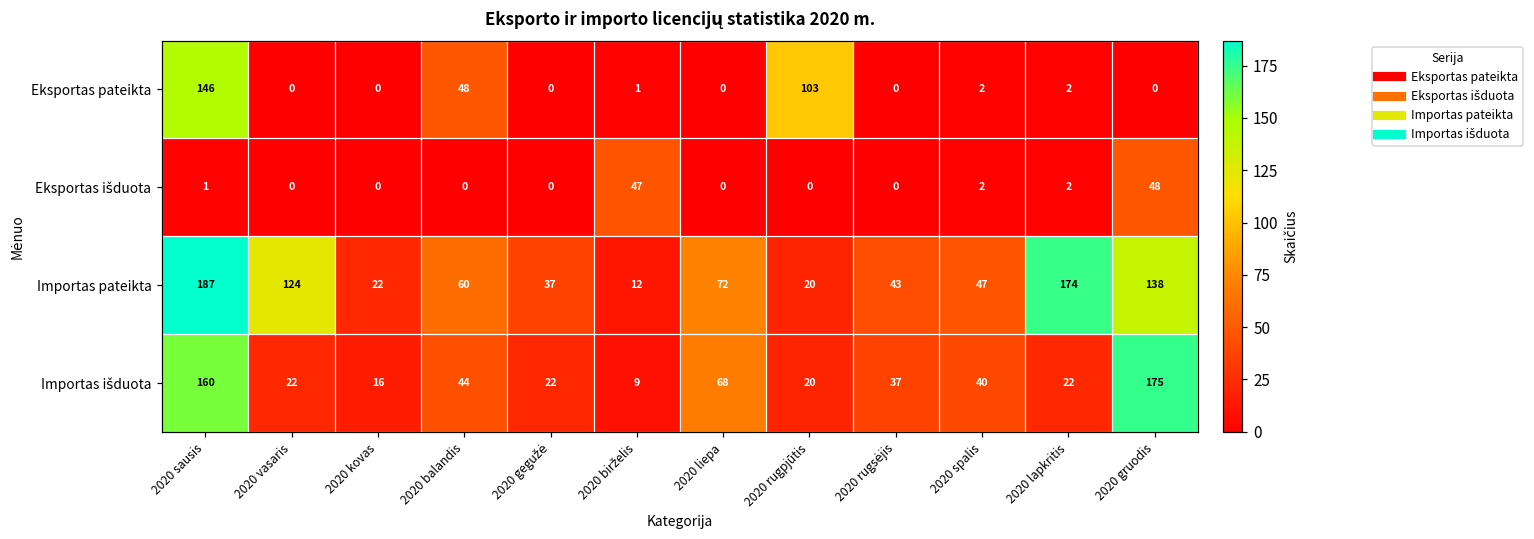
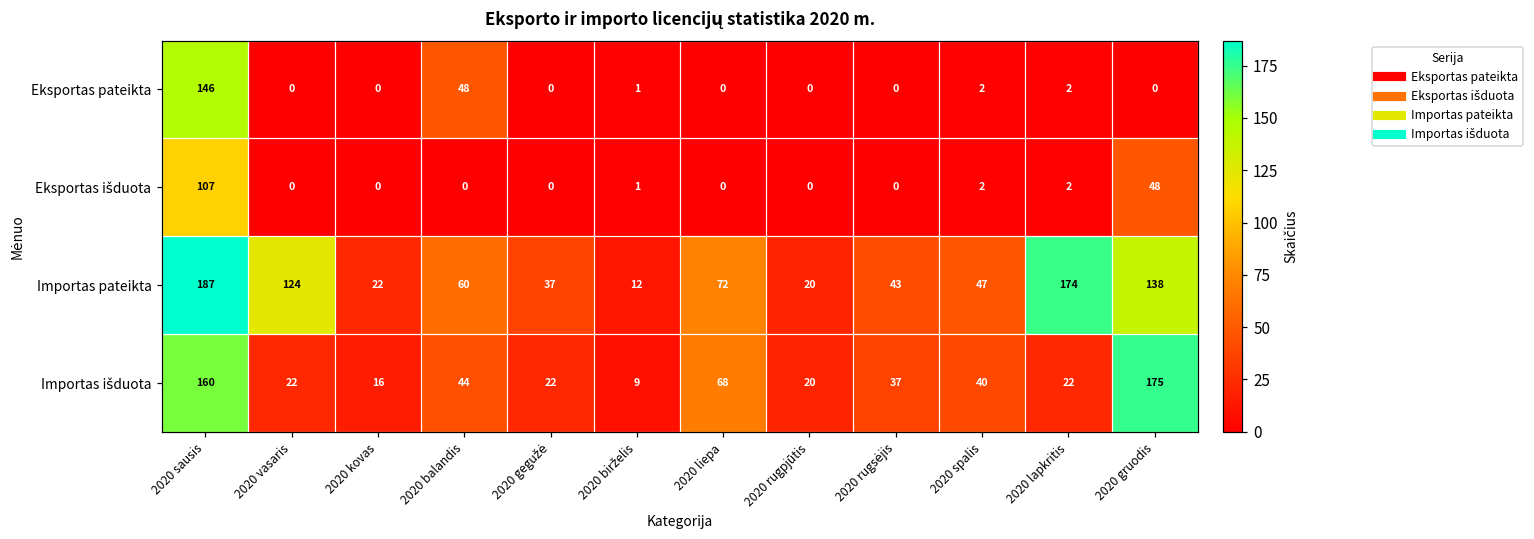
Eksportas pateikta, 2020 rugpjūtis: 103 -> 0
Eksportas išduota, 2020 sausis: 1 -> 107
Eksportas išduota, 2020 birželis: 47 -> 1
